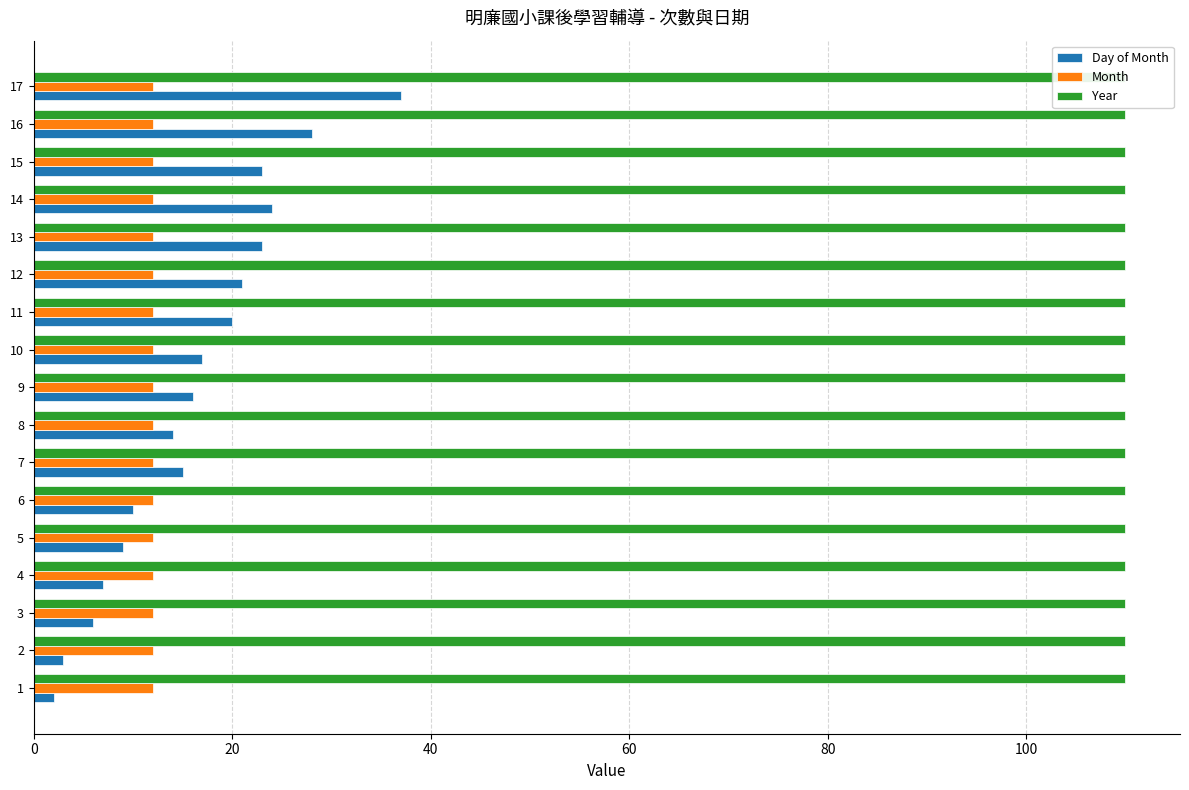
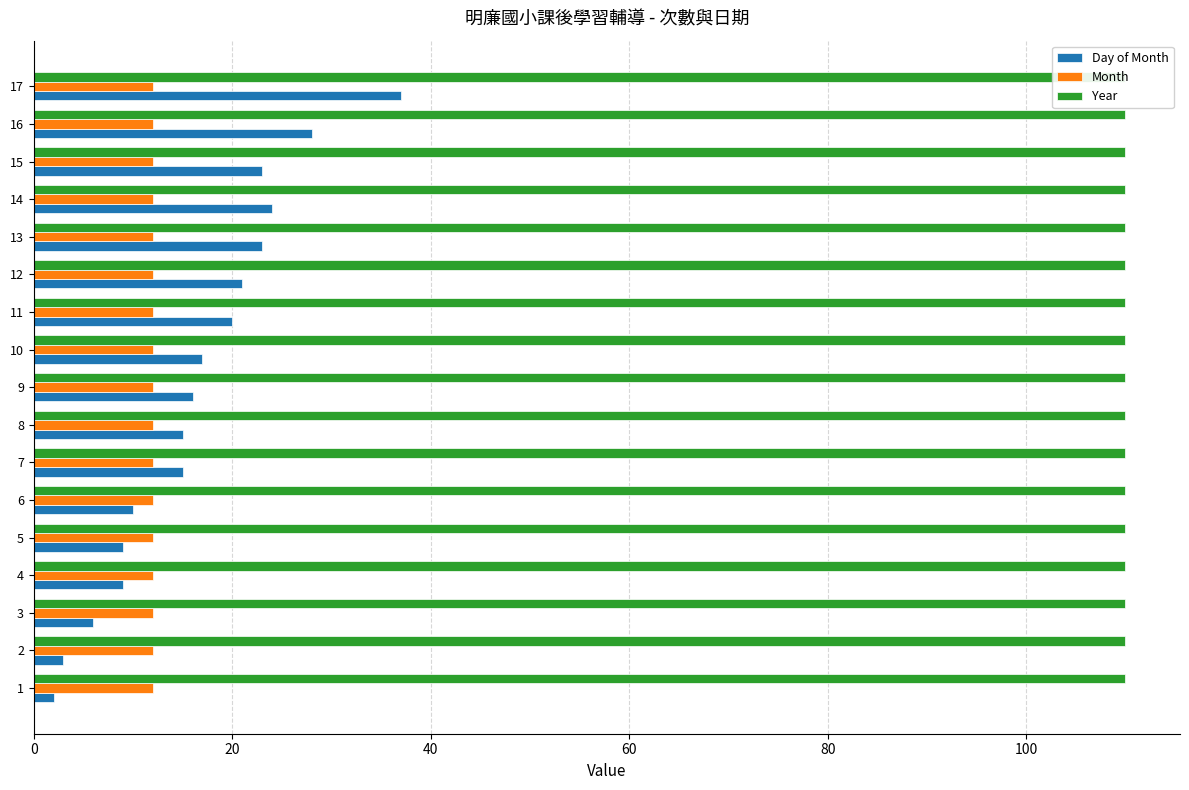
Day of Month, 8: 14 -> 15
Day of Month, 4: 7 -> 9
